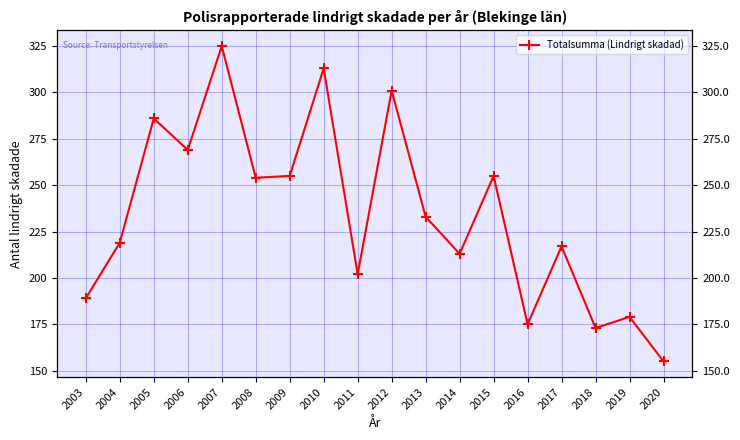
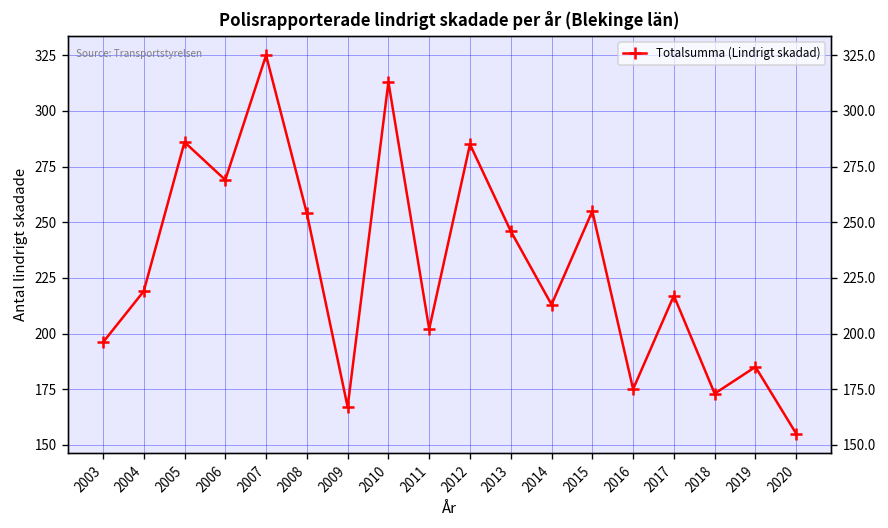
2003: 189 -> 196
2009: 255 -> 167
2012: 301 -> 285
2013: 233 -> 246
2019: 179 -> 185
